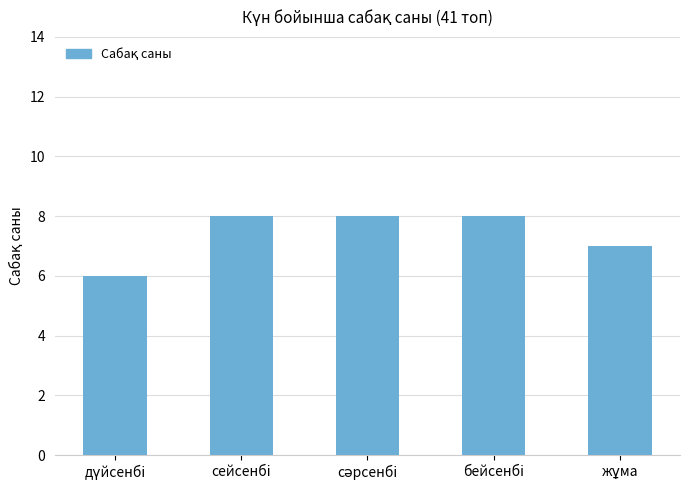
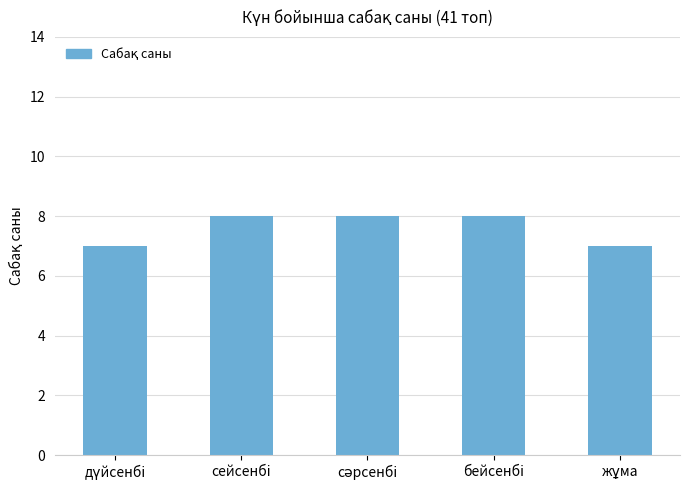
дүйсенбі: 6 -> 7
